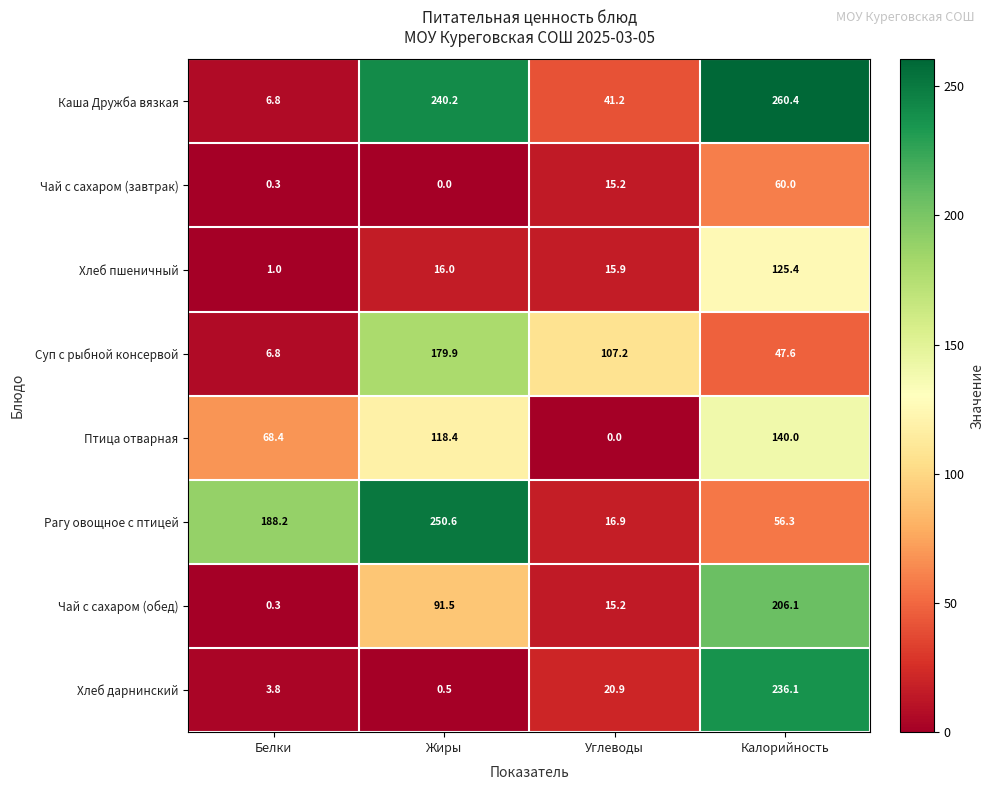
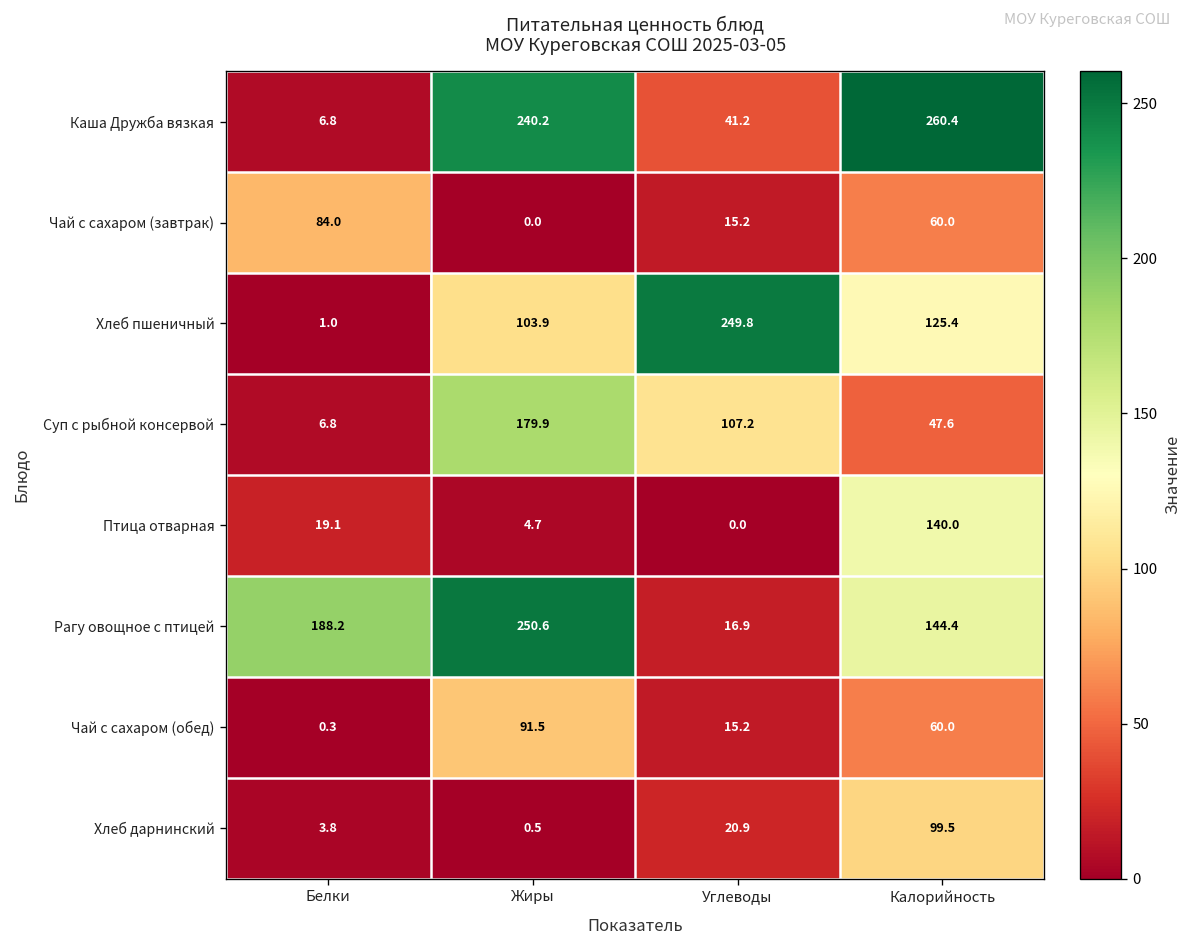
Чай с сахаром (завтрак), Белки: 0.3 -> 84.0
Хлеб пшеничный, Жиры: 16.0 -> 103.9
Хлеб пшеничный, Углеводы: 15.9 -> 249.8
Птица отварная, Белки: 68.4 -> 19.1
Птица отварная, Жиры: 118.4 -> 4.7
Рагу овощное с птицей, Калорийность: 56.3 -> 144.4
Чай с сахаром (обед), Калорийность: 206.1 -> 60.0
Хлеб дарнинский, Калорийность: 236.1 -> 99.5
